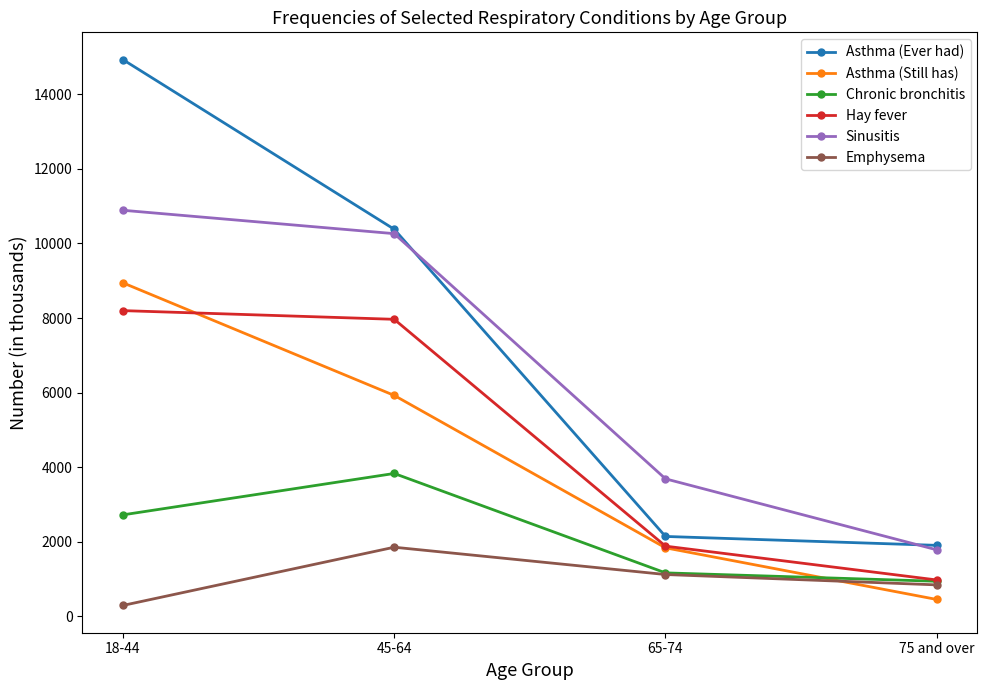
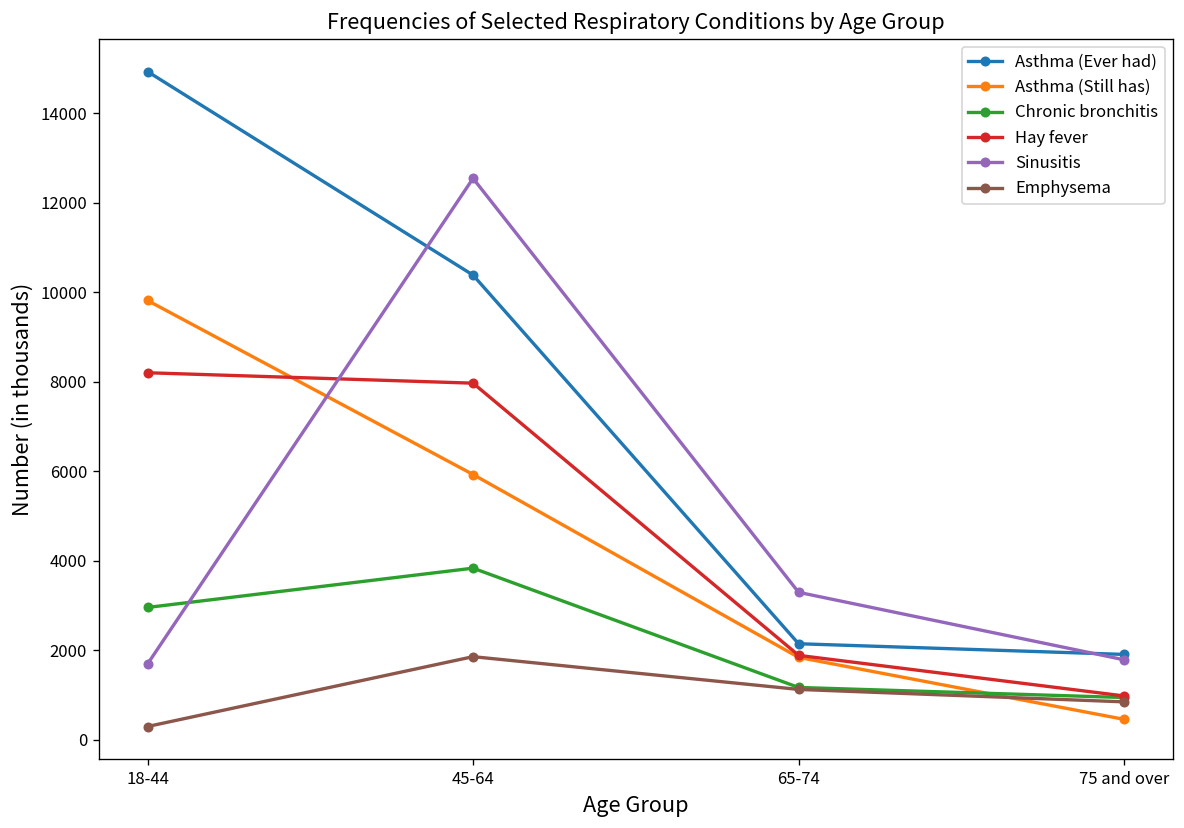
Asthma (Still has), 18-44: 8900 -> 9800
Chronic bronchitis, 18-44: 2700 -> 3000
Sinusitis, 18-44: 10900 -> 1700
Sinusitis, 45-64: 10300 -> 12500
Sinusitis, 65-74: 3700 -> 3300
